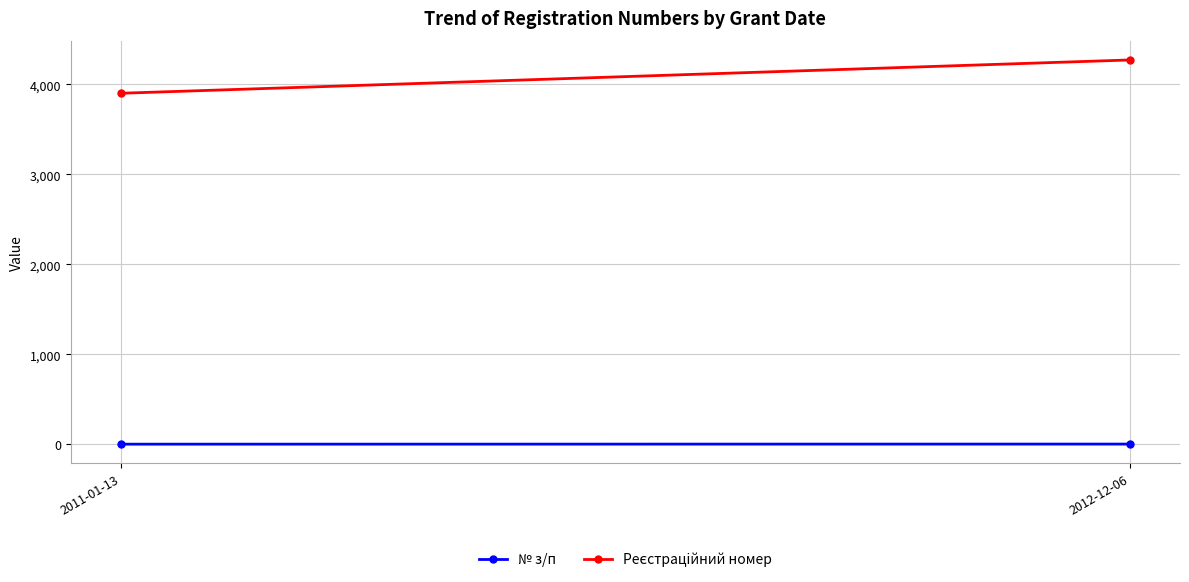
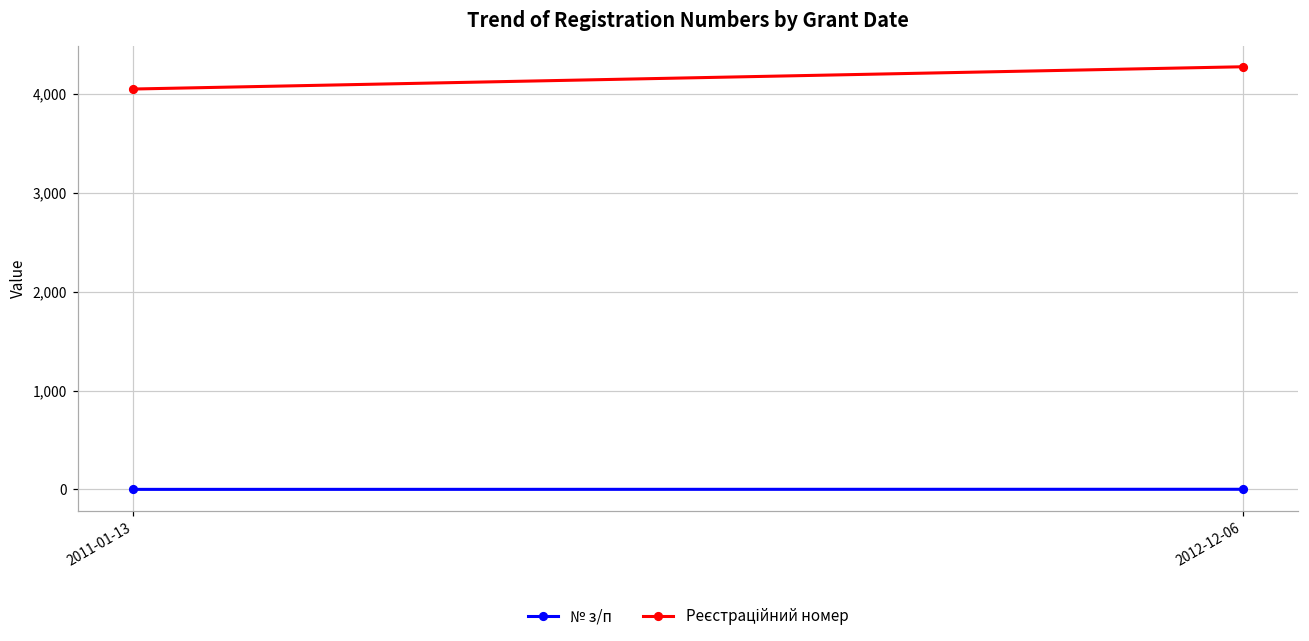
Реєстраційний номер, 2011-01-13: 3,900 -> 4,000
